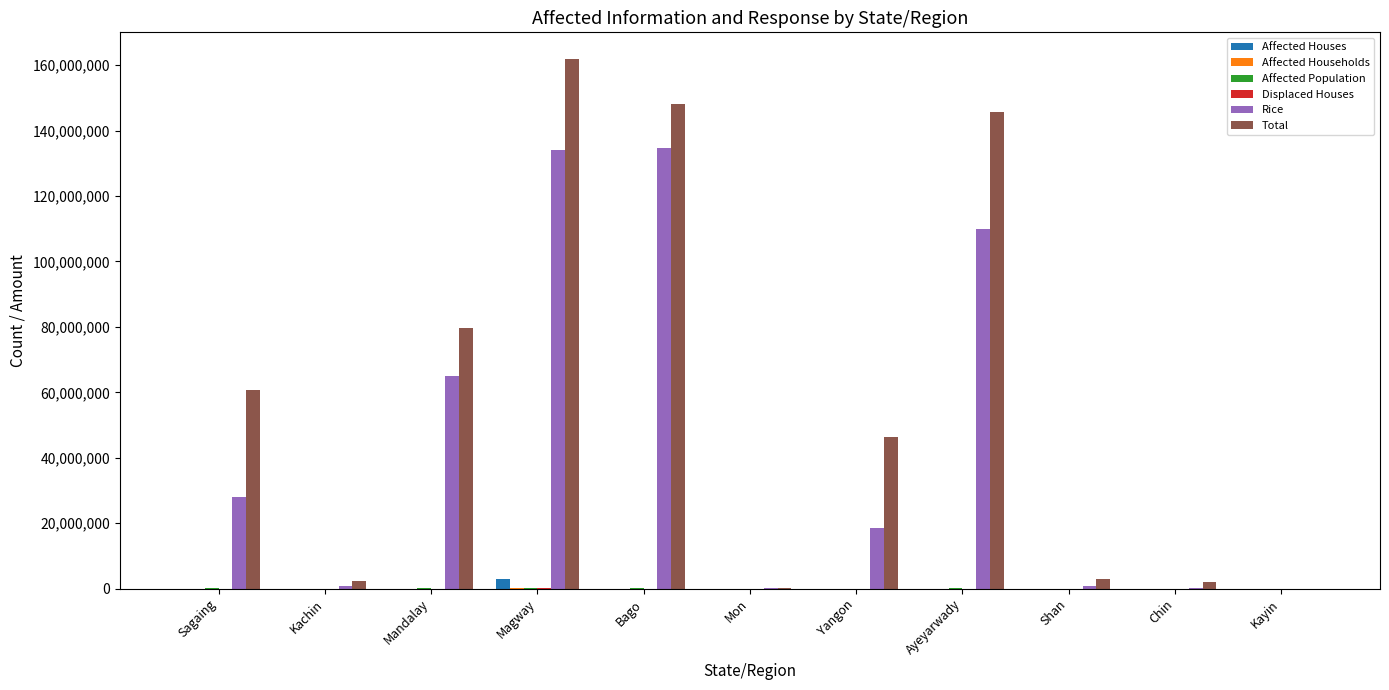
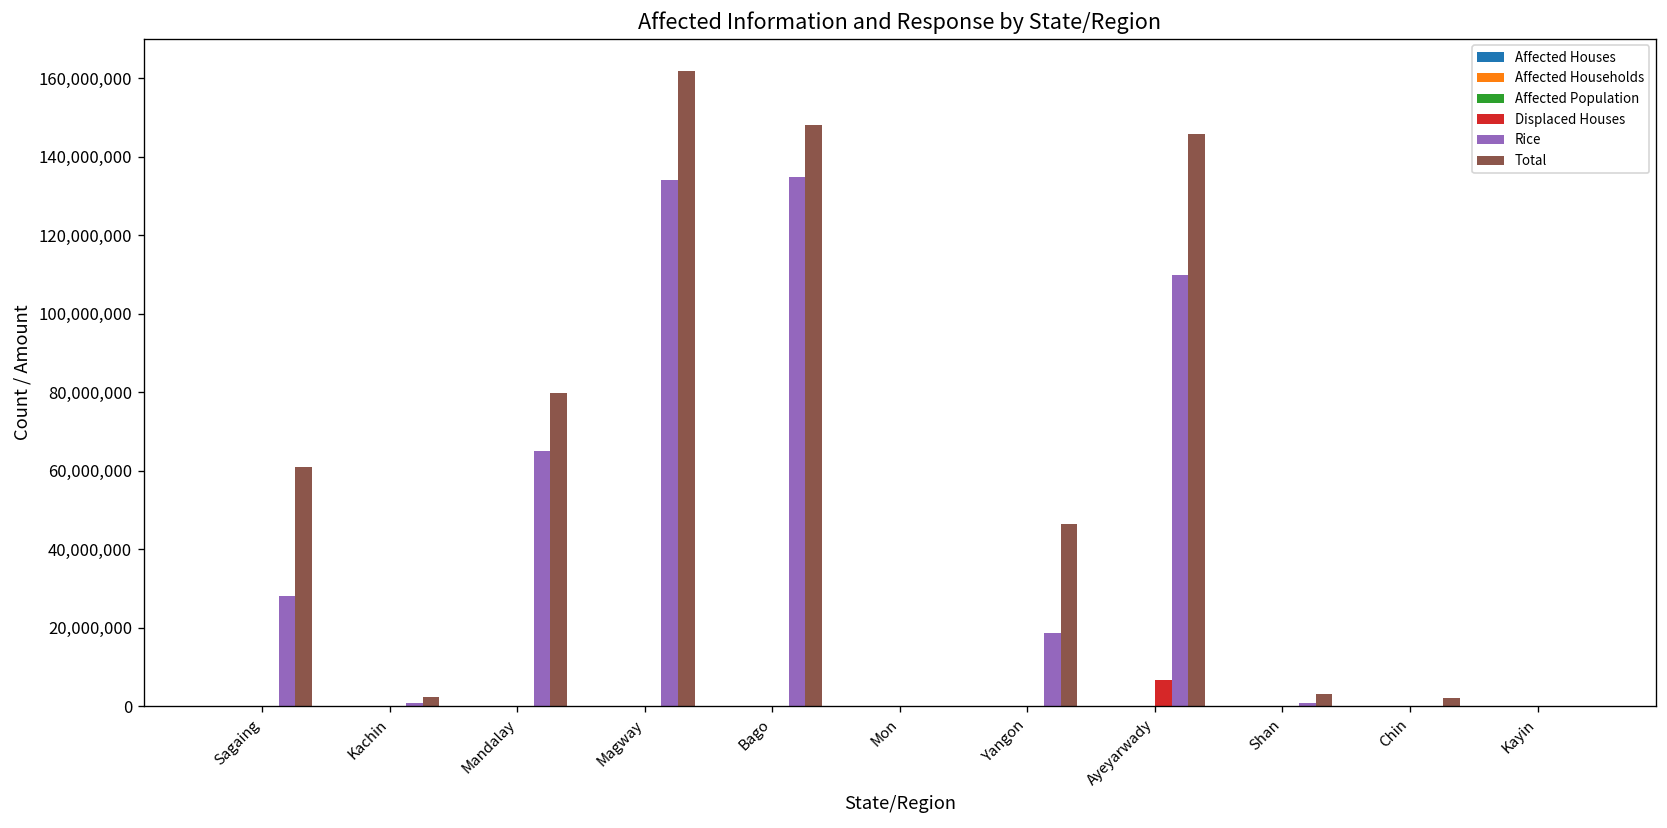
Affected Houses, Magway: 3,000,000 -> 0
Displaced Houses, Ayeyarwady: 0 -> 7,000,000
